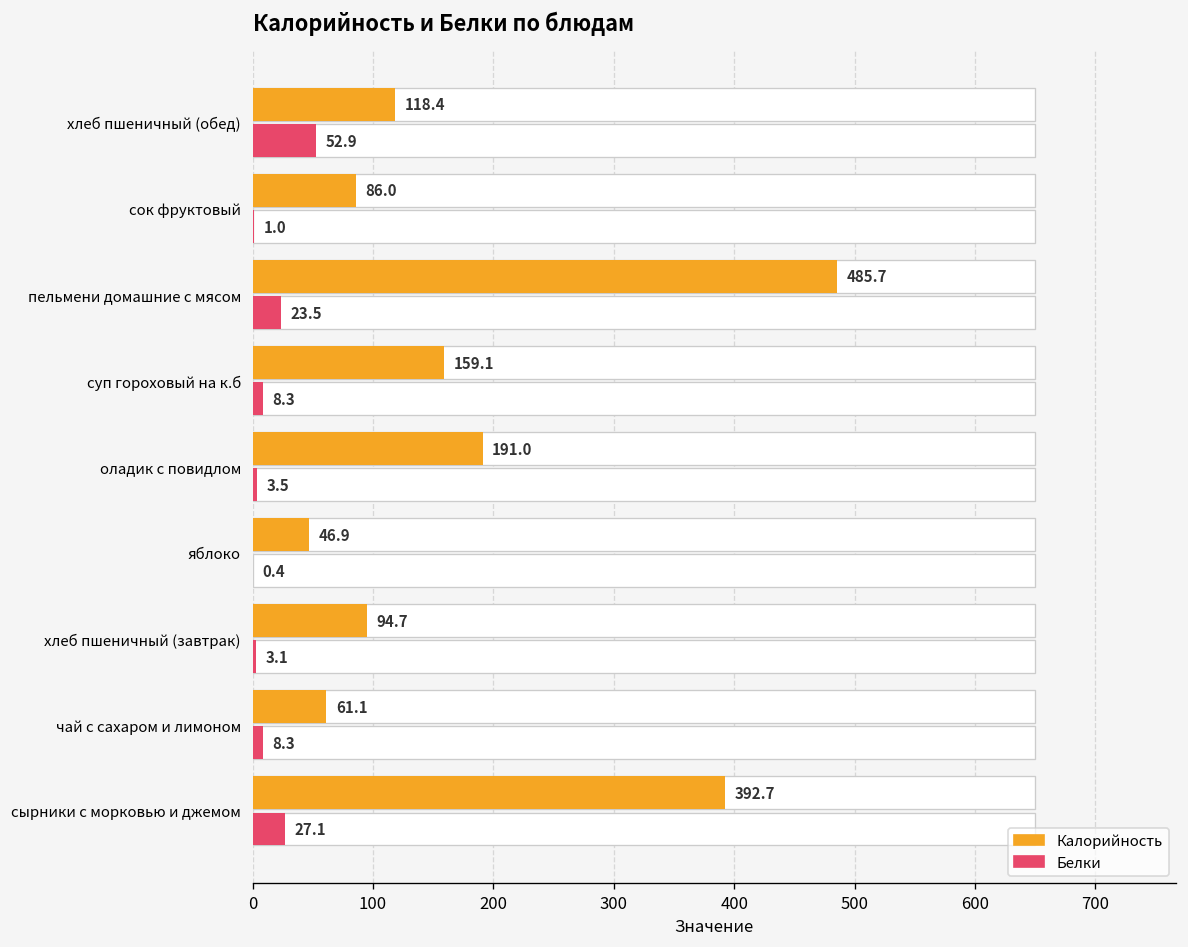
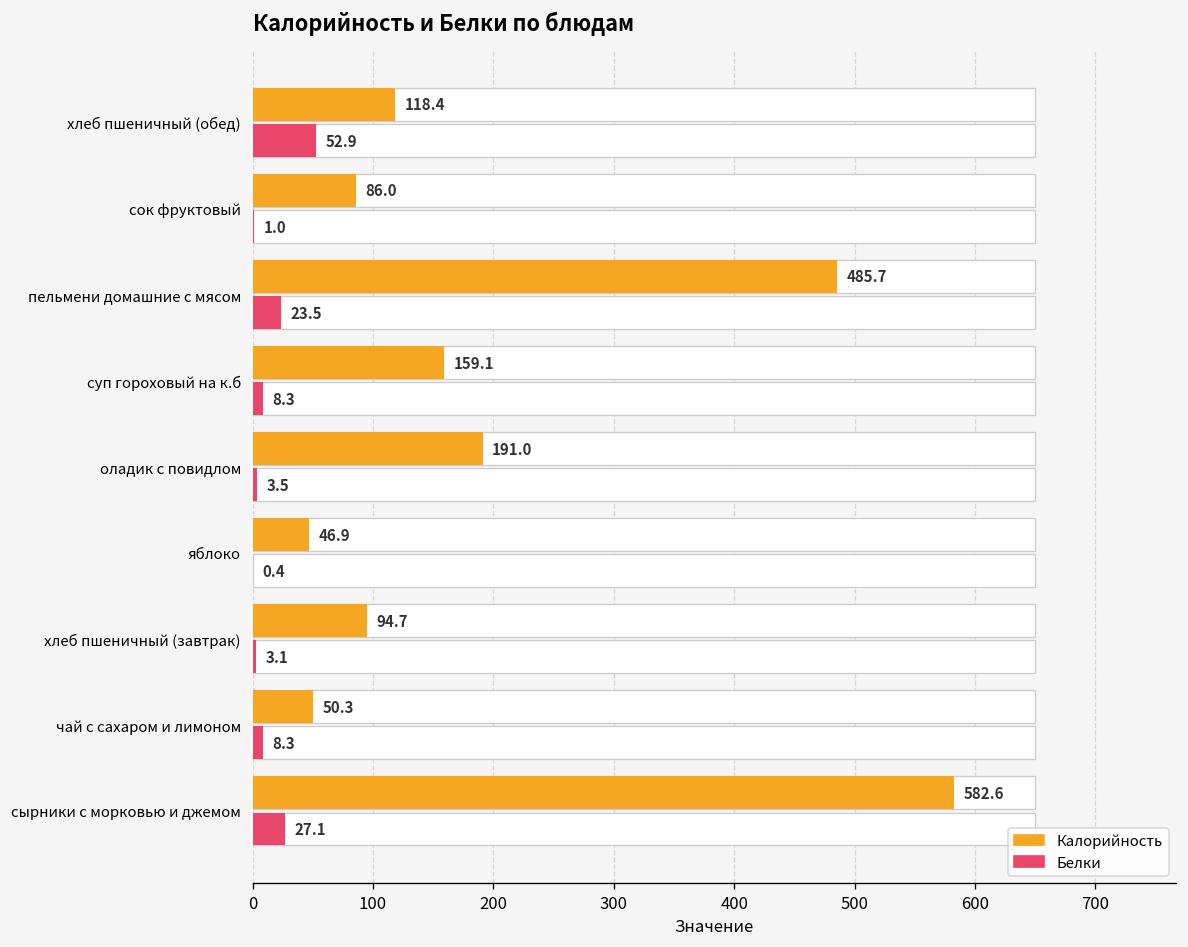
Калорийность, чай с сахаром и лимоном: 61.1 -> 50.3
Калорийность, сырники с морковью и джемом: 392.7 -> 582.6
